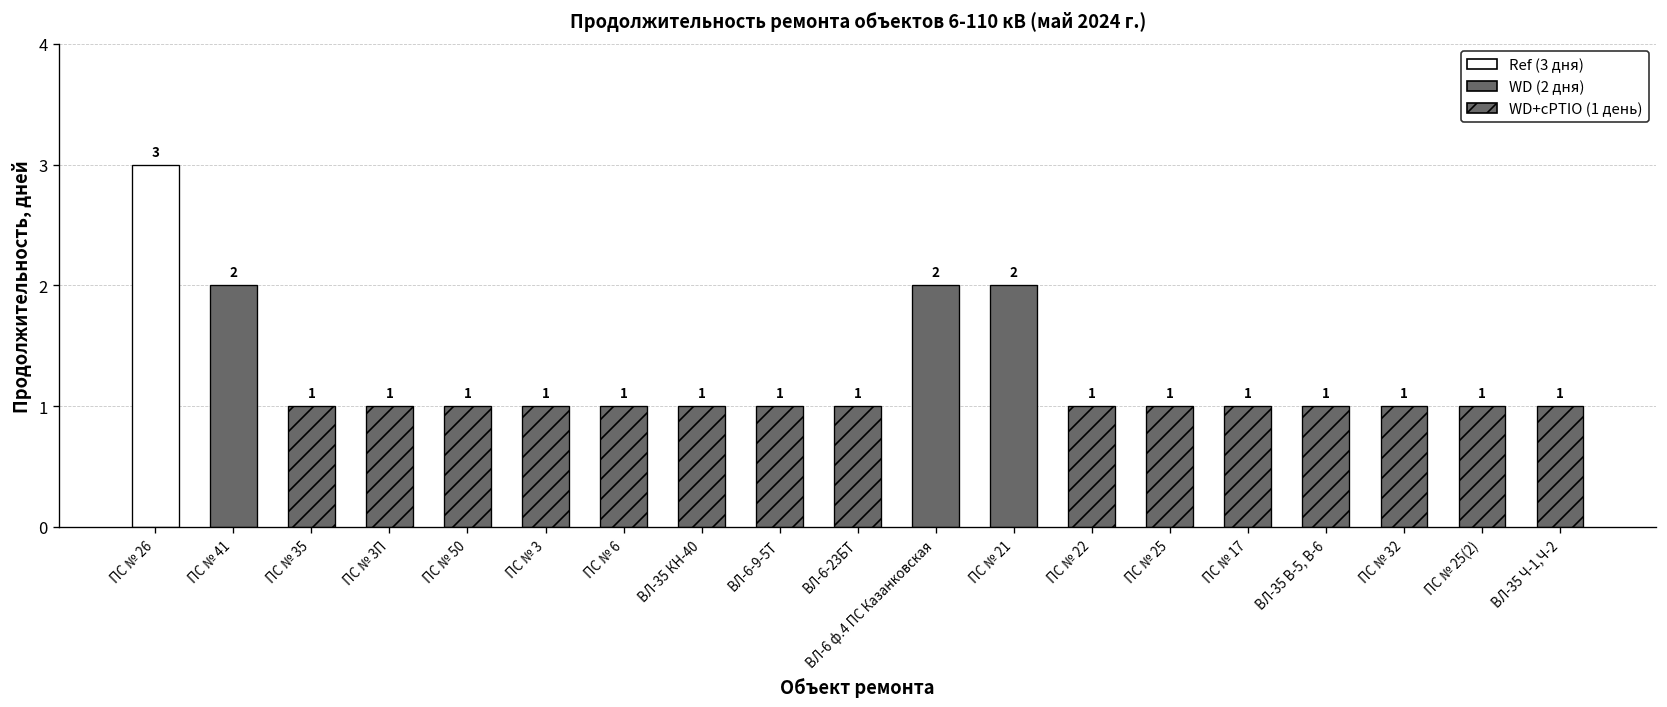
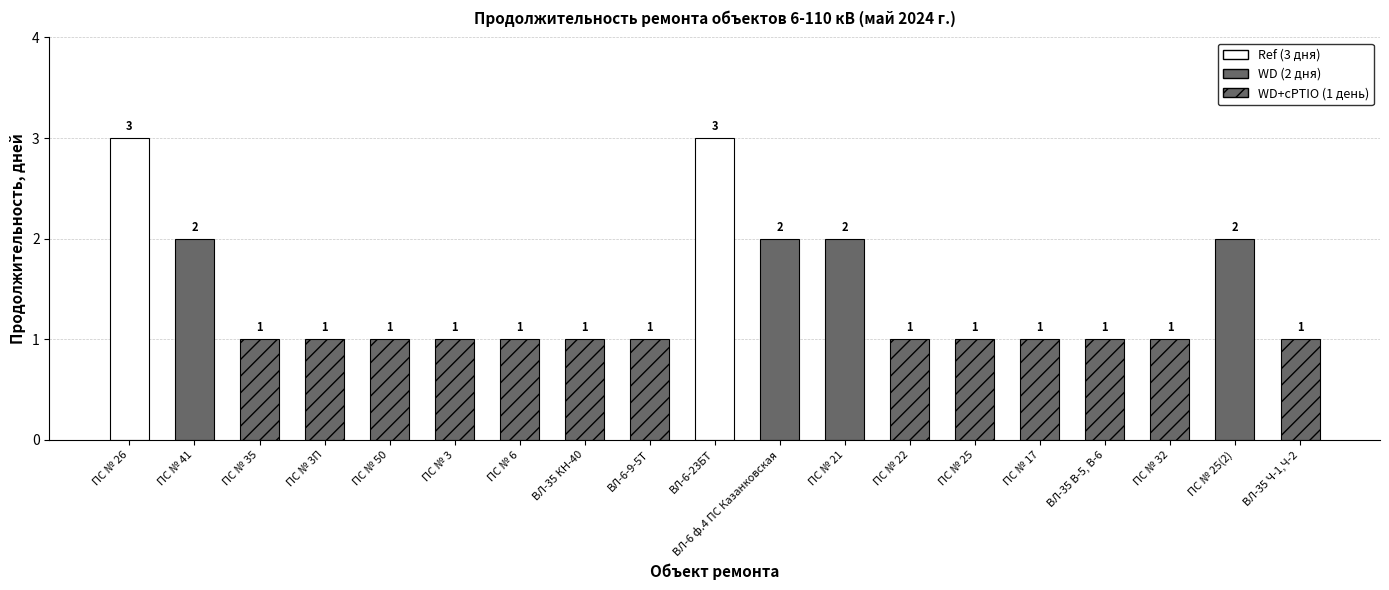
ВЛ-6-23БТ: 1 -> 3
ПС № 25(2): 1 -> 2
